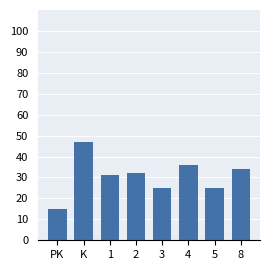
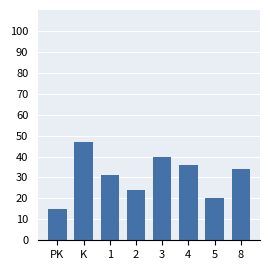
2: 32 -> 24
3: 25 -> 40
5: 25 -> 20
